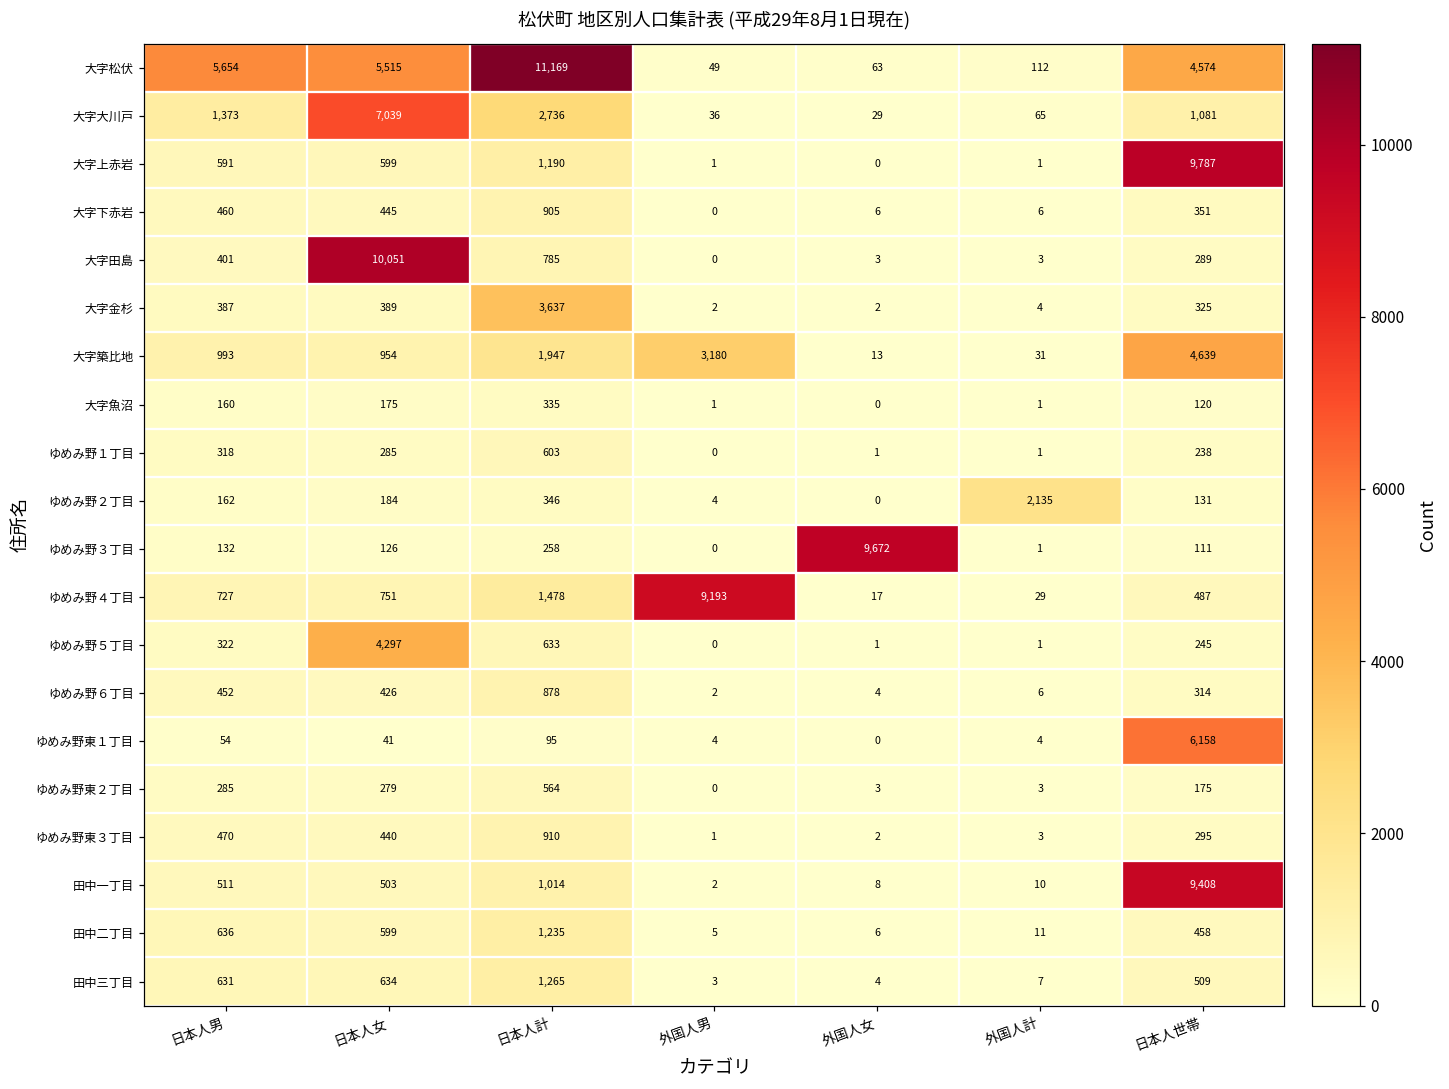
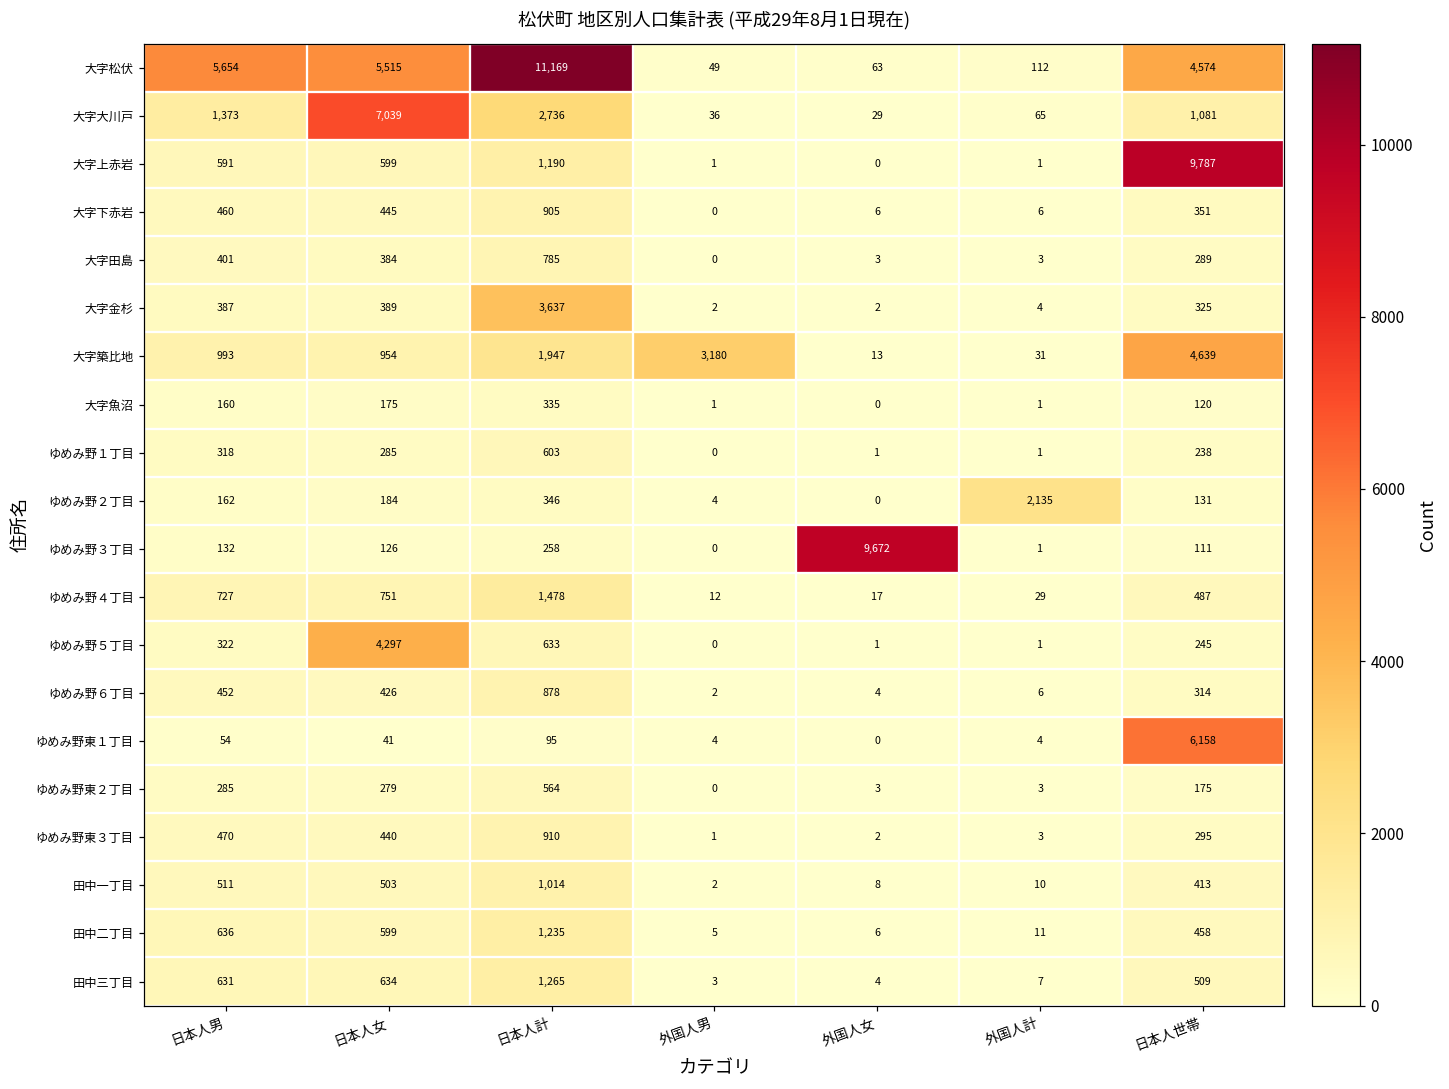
大字田島, 日本人女: 10,051 -> 384
ゆめみ野４丁目, 外国人男: 9,193 -> 12
田中一丁目, 日本人世帯: 9,408 -> 413
